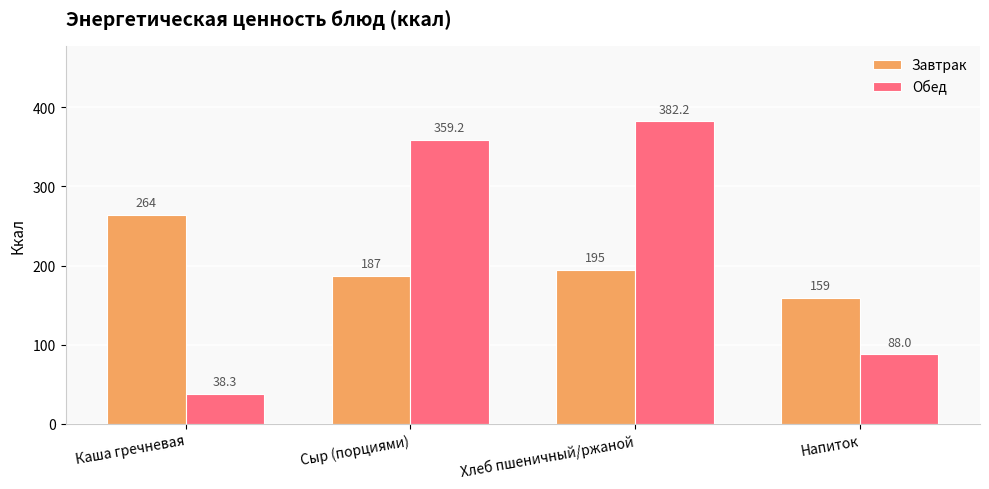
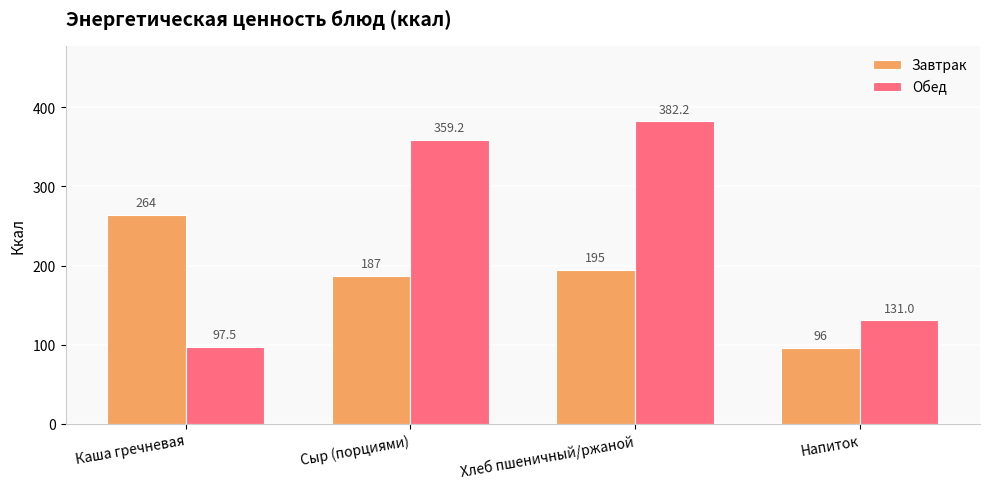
Обед, Каша гречневая: 38.3 -> 97.5
Завтрак, Напиток: 159 -> 96
Обед, Напиток: 88.0 -> 131.0
